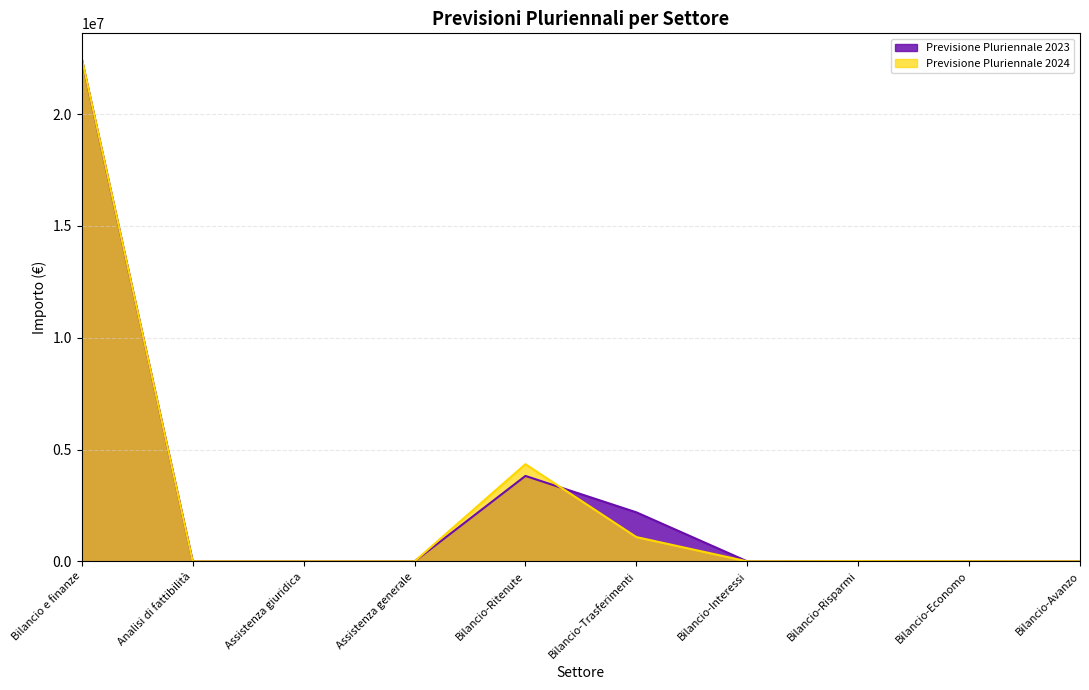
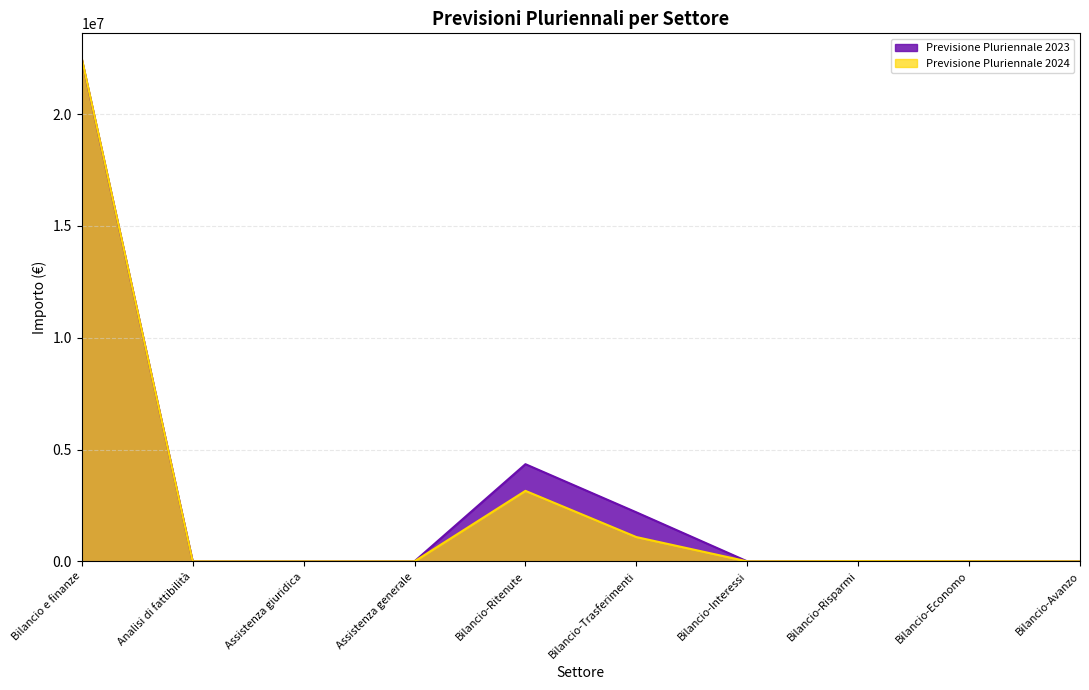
Previsione Pluriennale 2023, Bilancio-Ritenute: 3800000 -> 4300000
Previsione Pluriennale 2024, Bilancio-Ritenute: 4300000 -> 3200000
